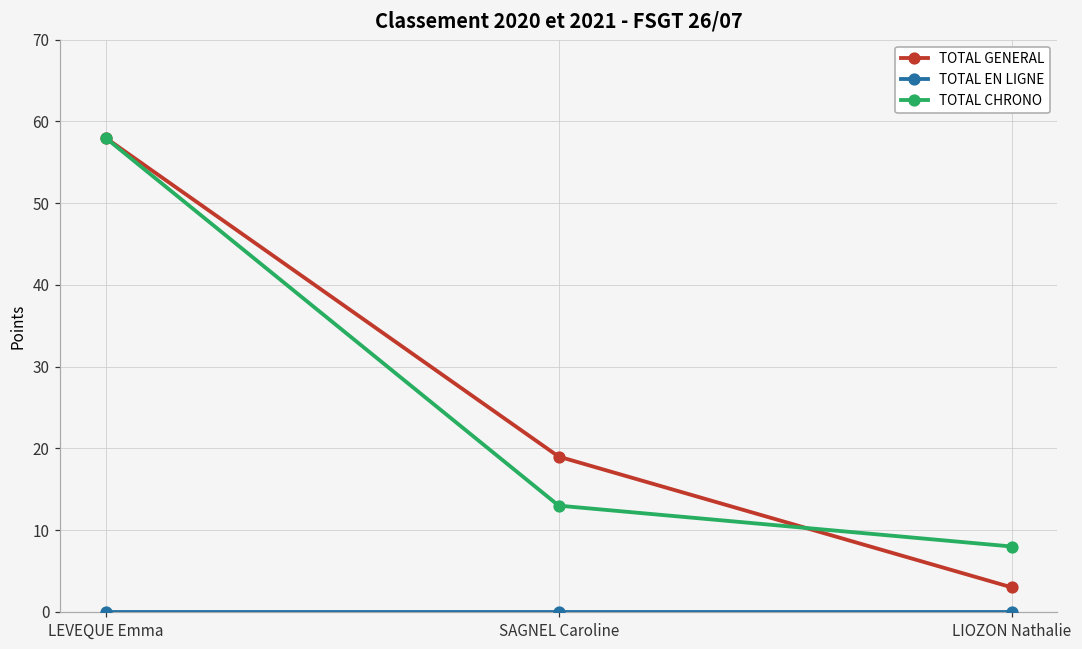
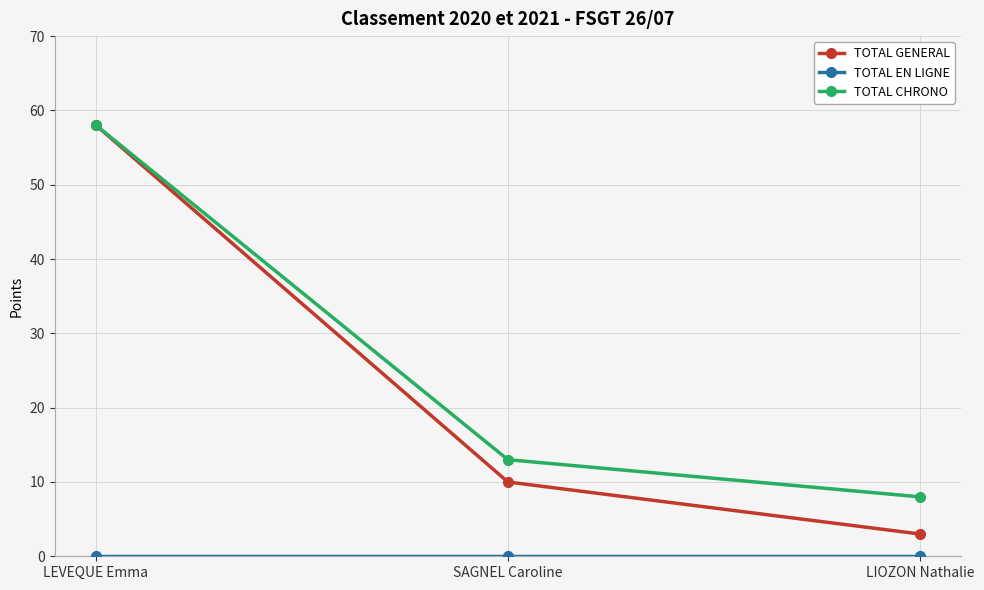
TOTAL GENERAL, SAGNEL Caroline: 19 -> 10
